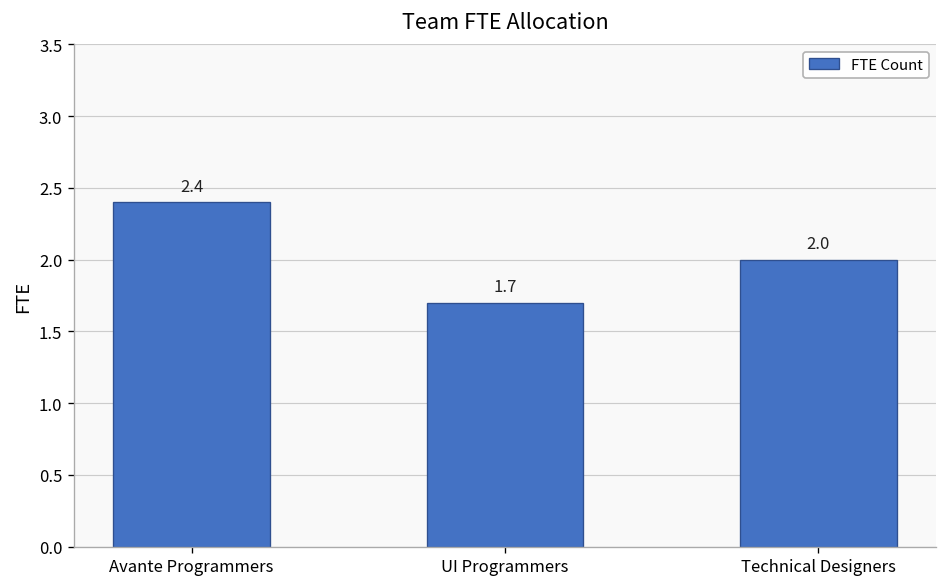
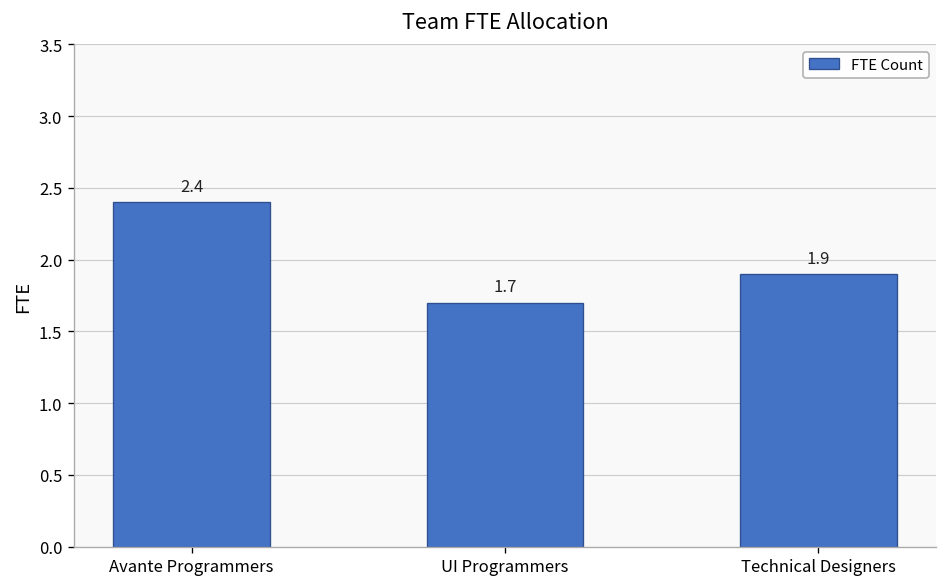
Technical Designers: 2.0 -> 1.9
